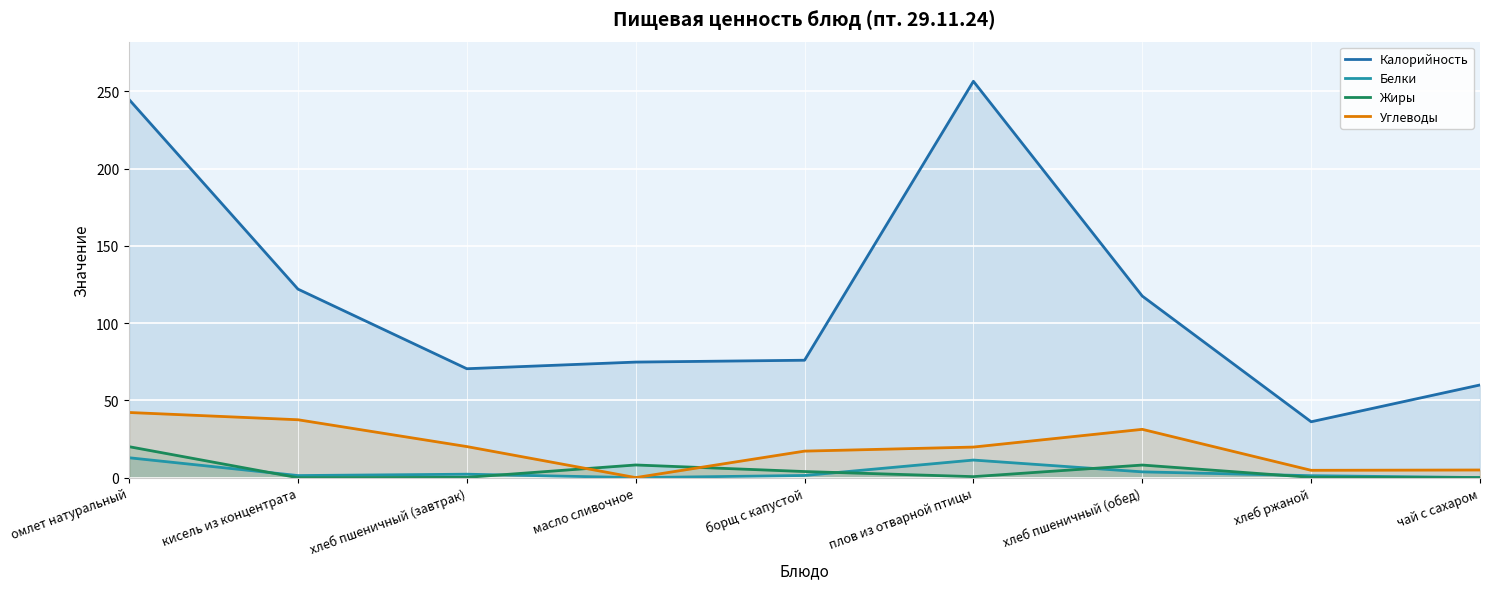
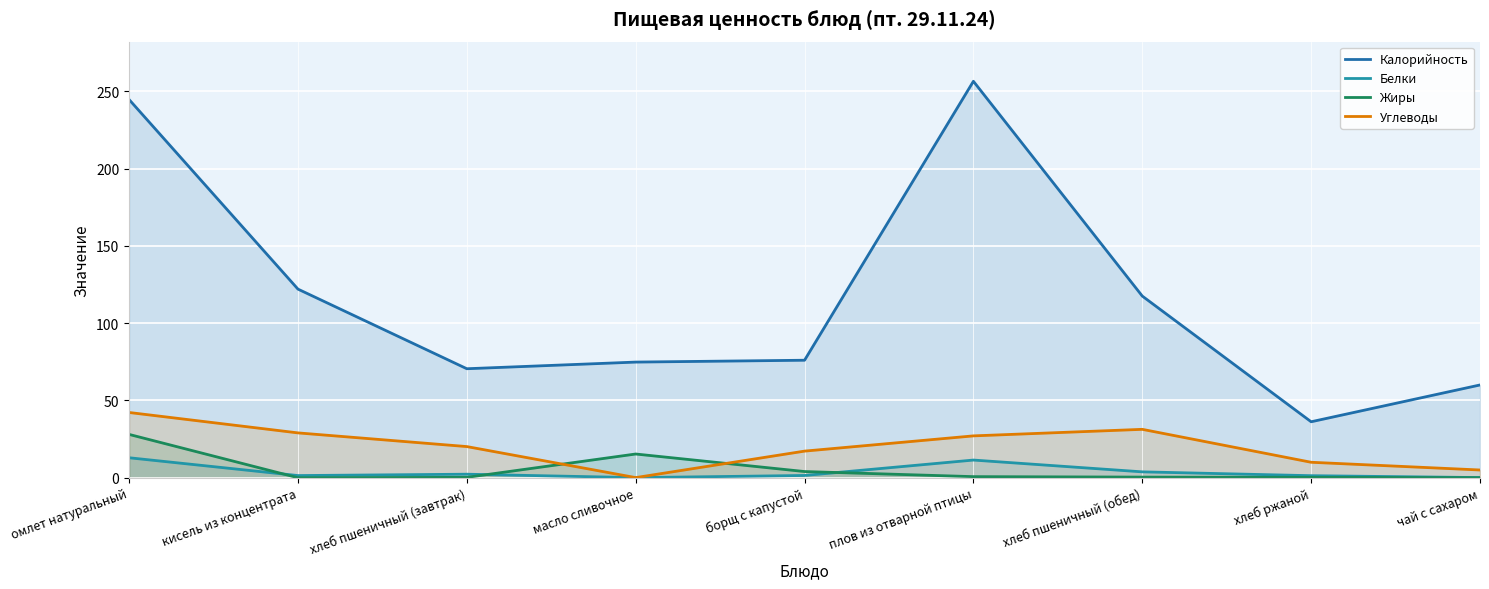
Жиры, омлет натуральный: 20 -> 28
Углеводы, кисель из концентрата: 38 -> 29
Жиры, масло сливочное: 8 -> 15
Углеводы, плов из отварной птицы: 20 -> 27
Жиры, хлеб пшеничный (обед): 8 -> 0
Углеводы, хлеб ржаной: 5 -> 10
